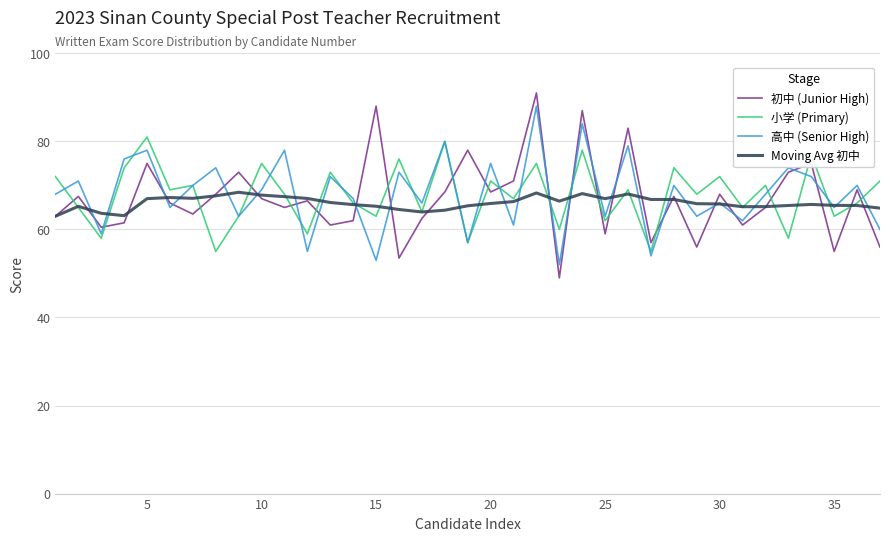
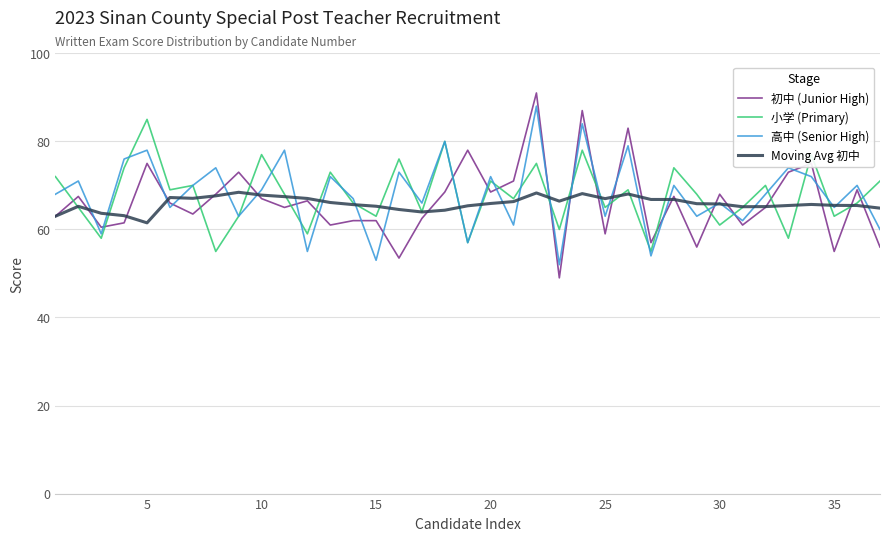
小学 (Primary), 5: 81 -> 85
Moving Avg 初中, 5: 67 -> 62
小学 (Primary), 10: 75 -> 77
初中 (Junior High), 15: 88 -> 62
高中 (Senior High), 20: 75 -> 72
小学 (Primary), 25: 62 -> 65
小学 (Primary), 30: 72 -> 61
